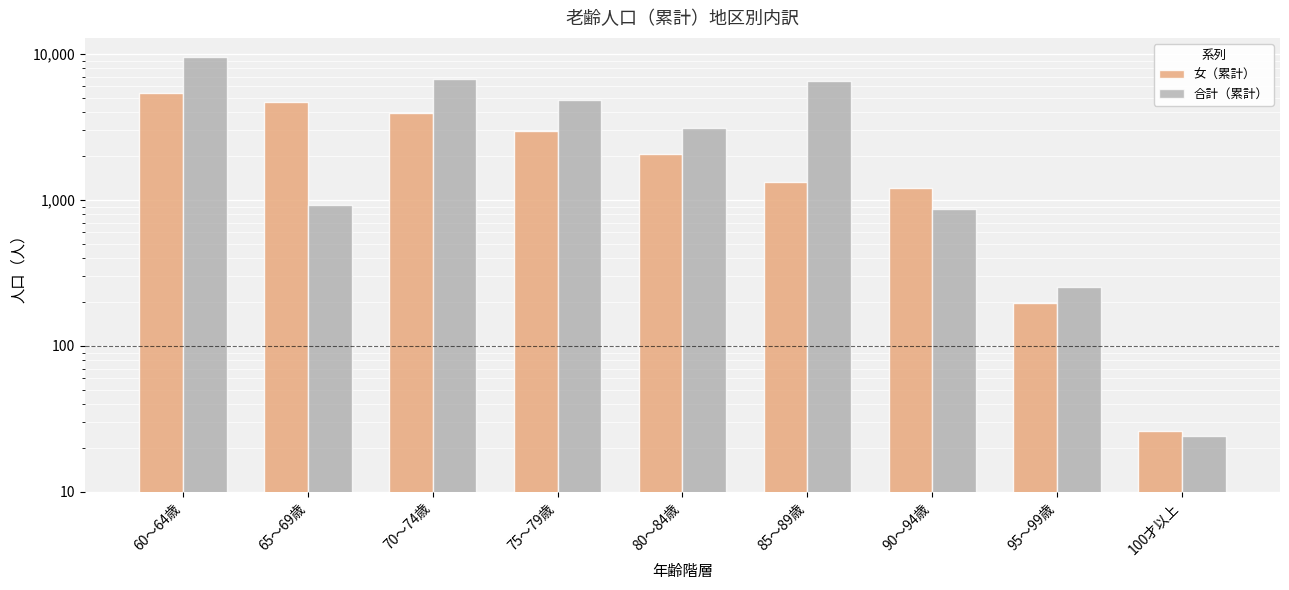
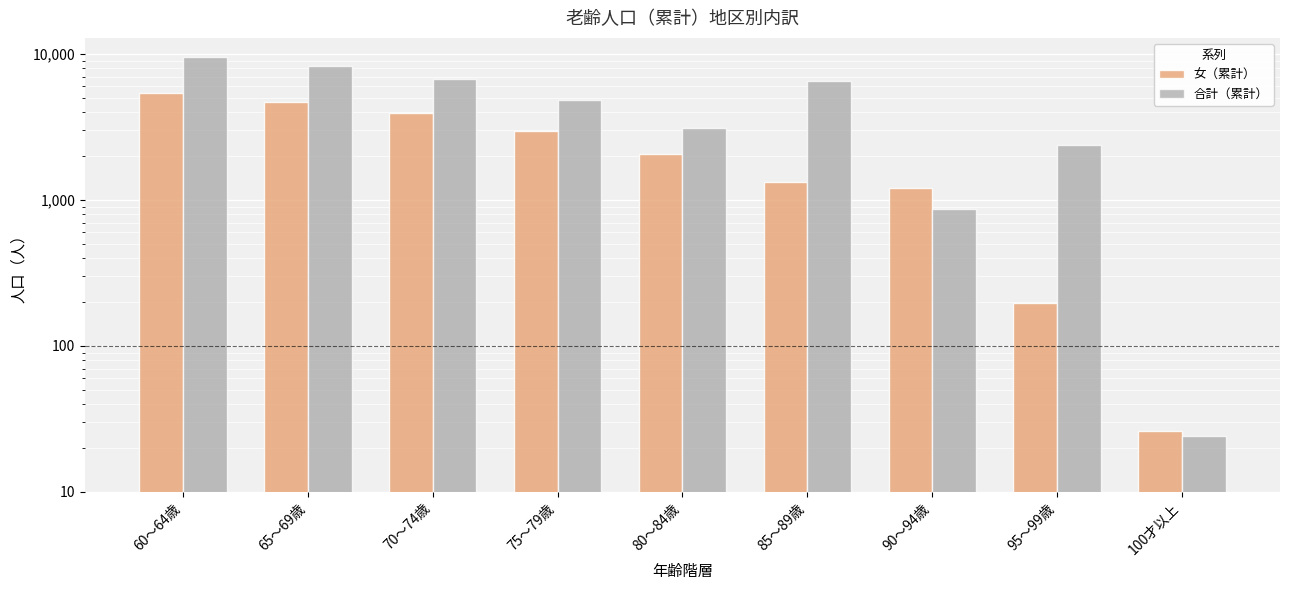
合計（累計）, 65～69歳: 900 -> 8,000
合計（累計）, 95～99歳: 250 -> 2,400
